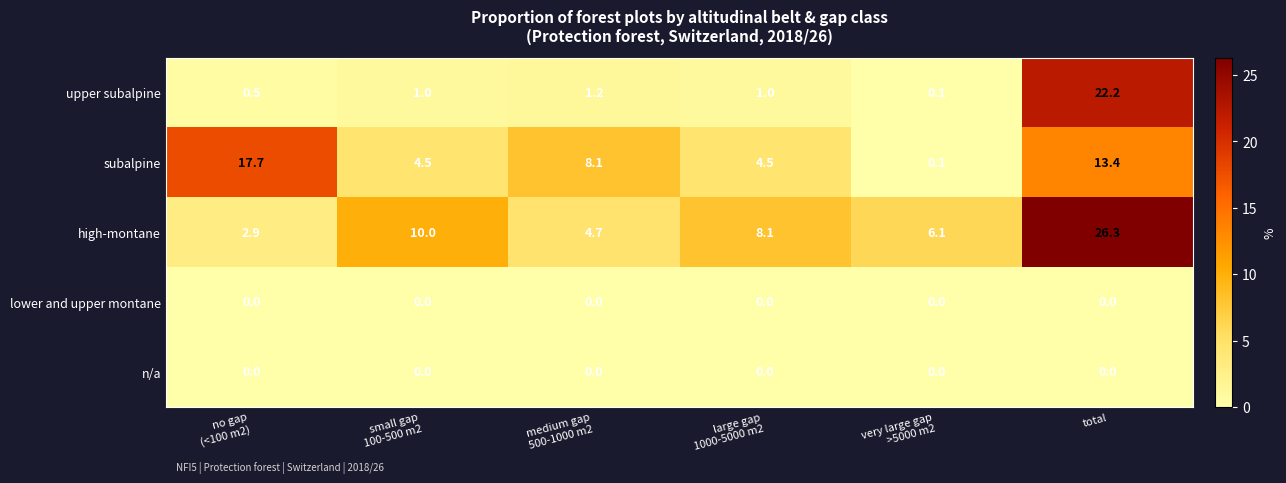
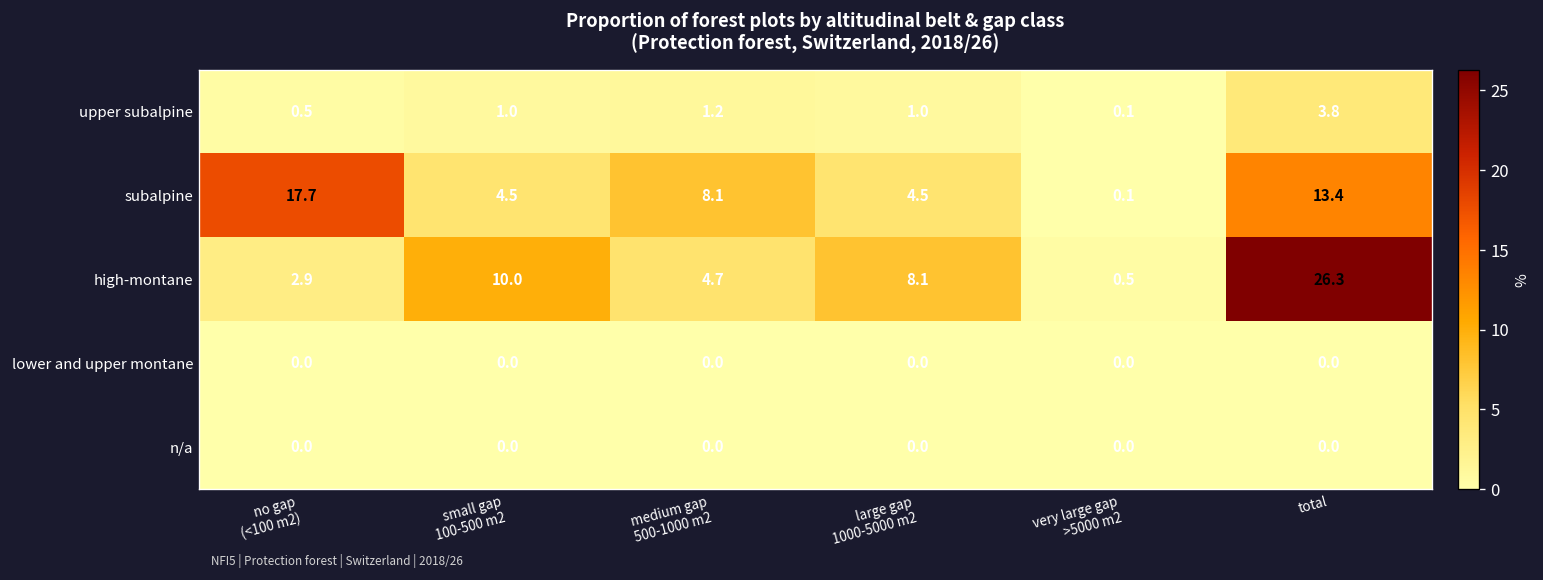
upper subalpine, total: 22.2 -> 3.8
high-montane, very large gap >5000 m2: 6.1 -> 0.5
